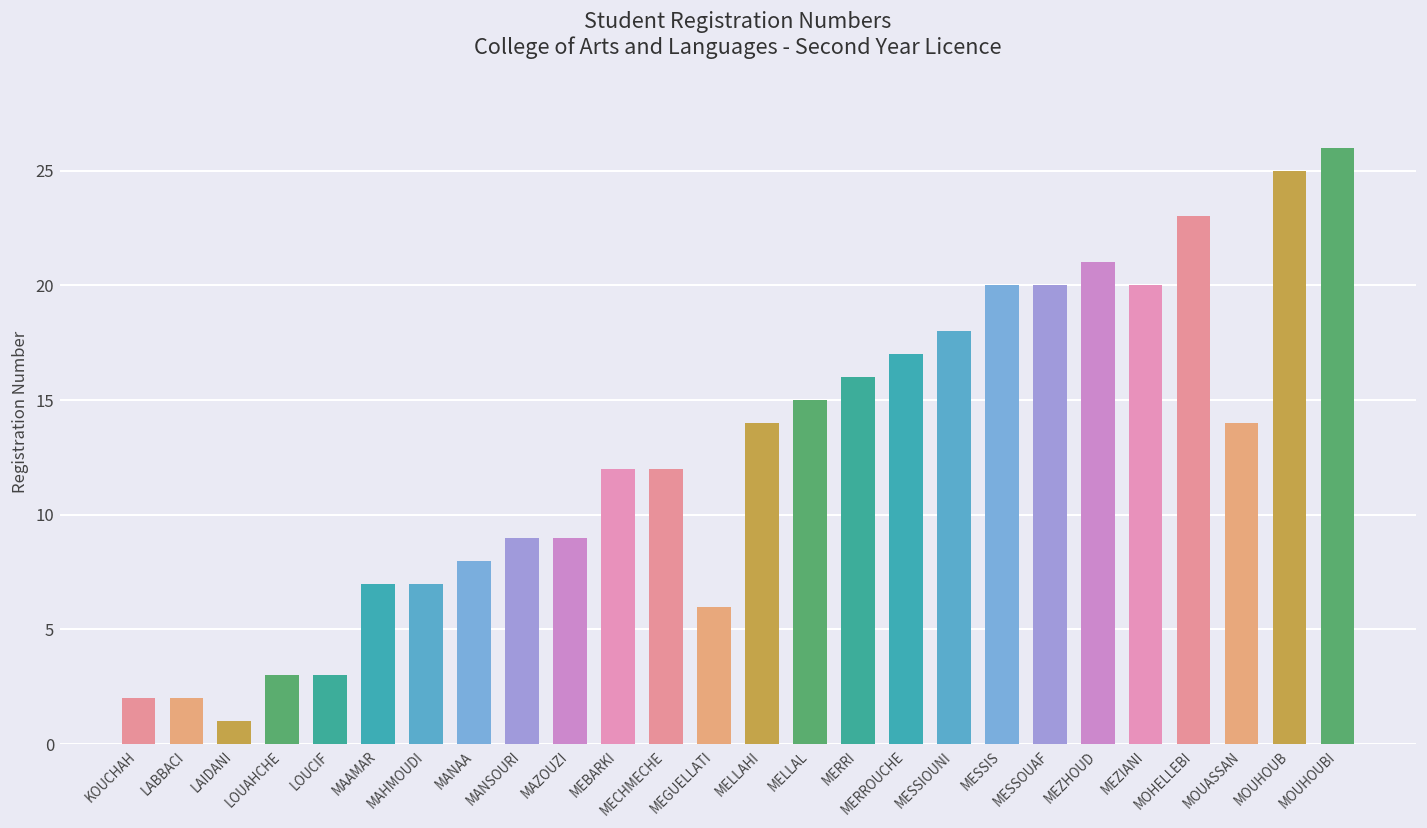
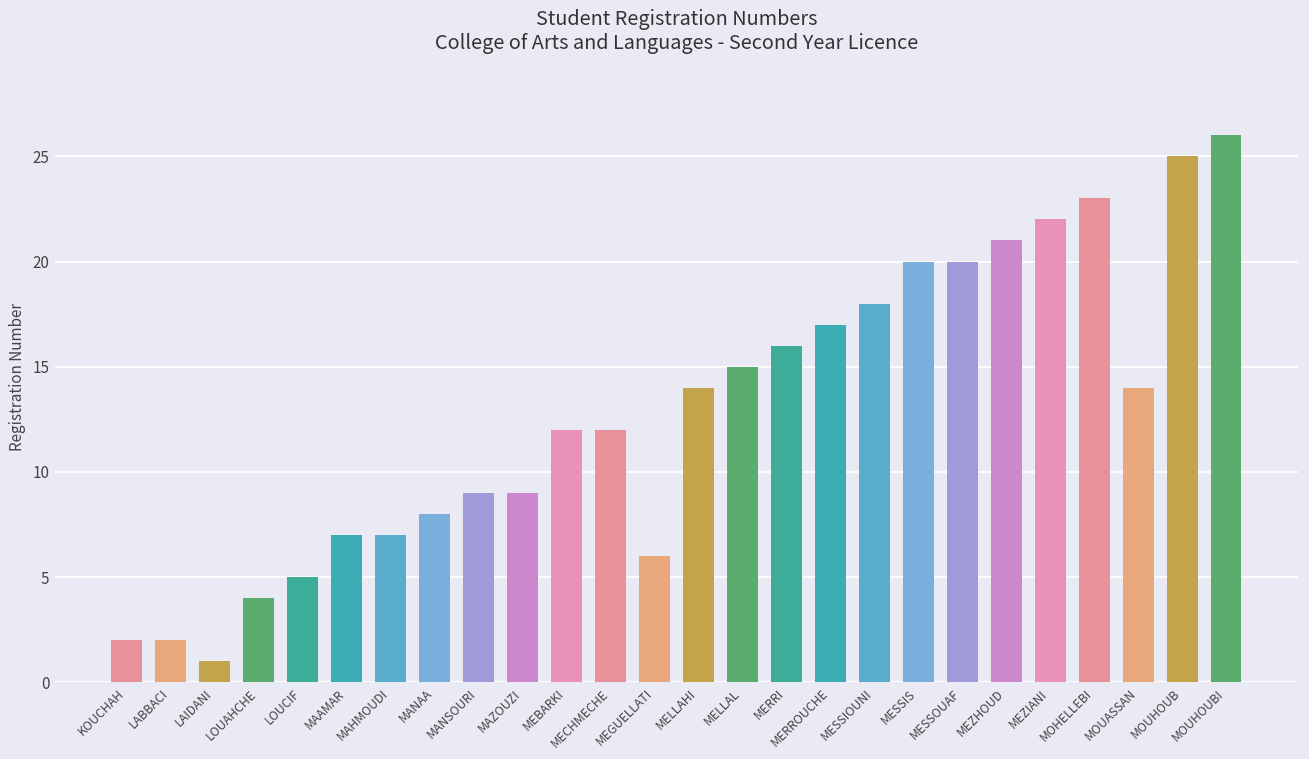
LOUAHCHE: 3 -> 4
LOUCIF: 3 -> 5
MEZIANI: 20 -> 22
